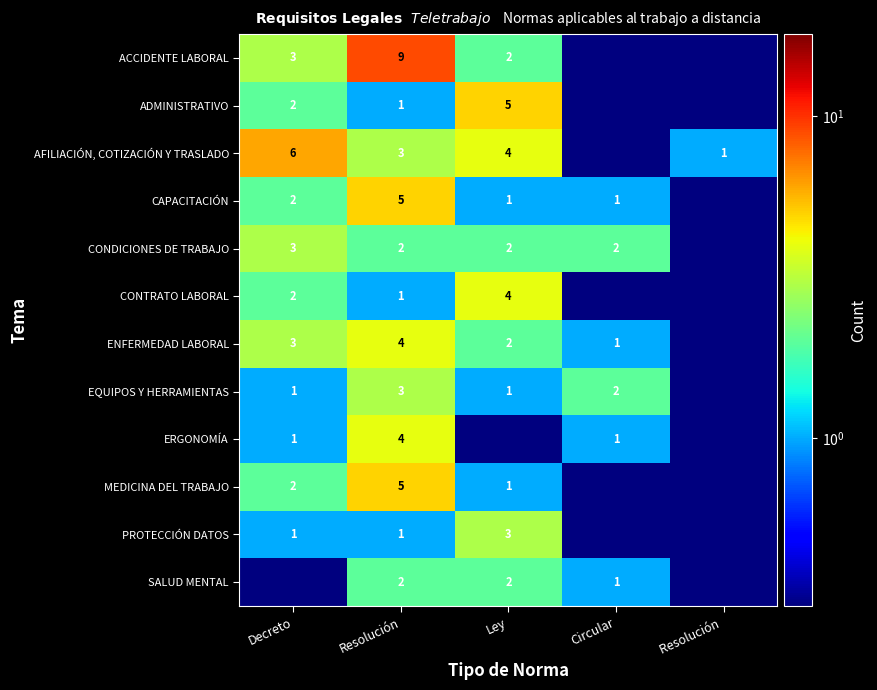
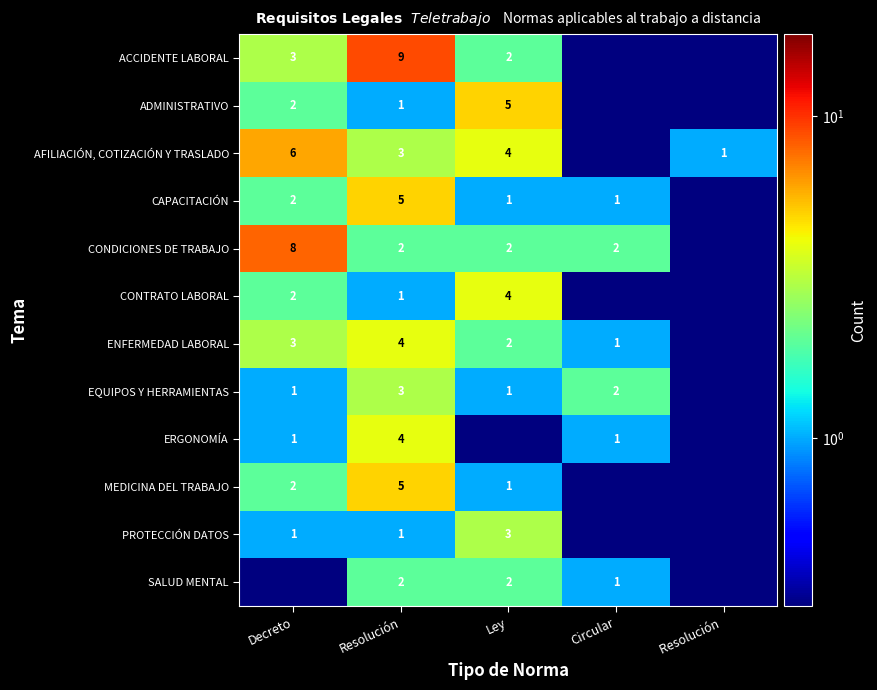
CONDICIONES DE TRABAJO, Decreto: 3 -> 8
